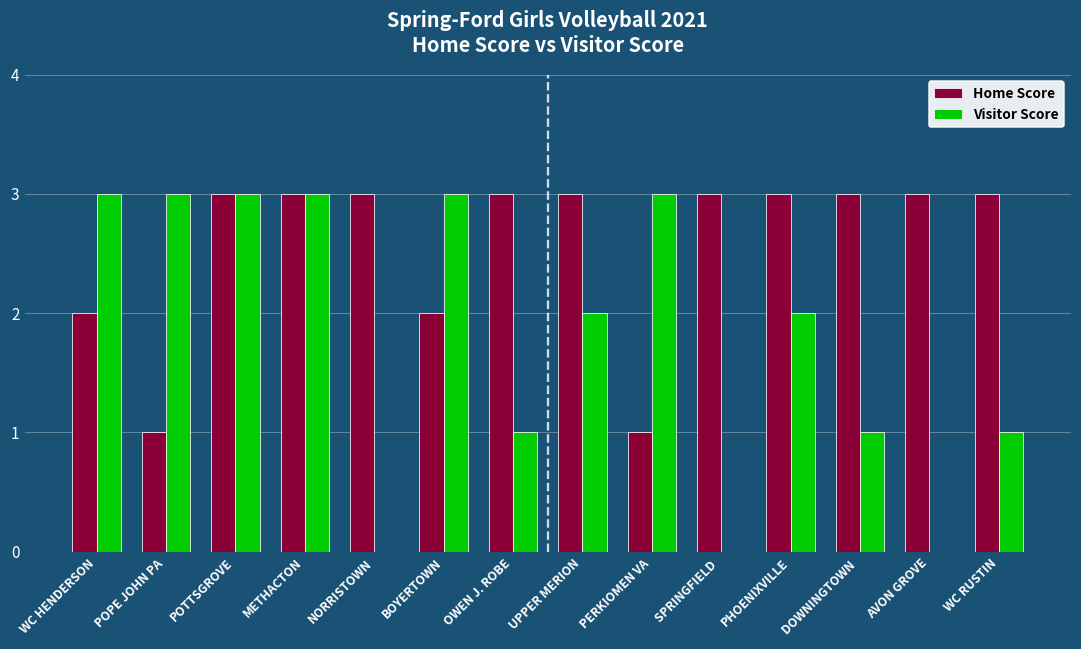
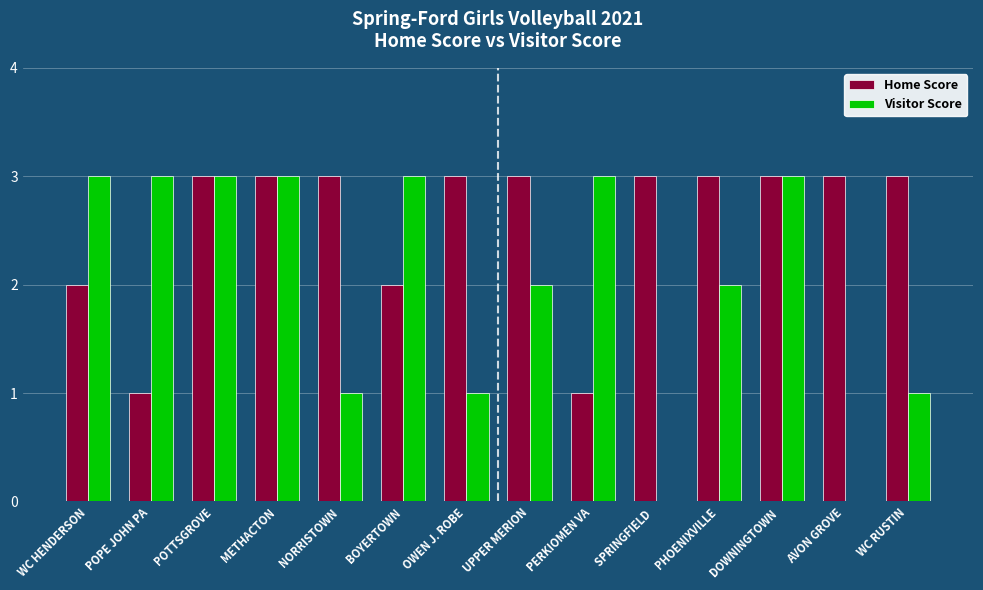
Visitor Score, NORRISTOWN: 0 -> 1
Visitor Score, DOWNINGTOWN: 1 -> 3
